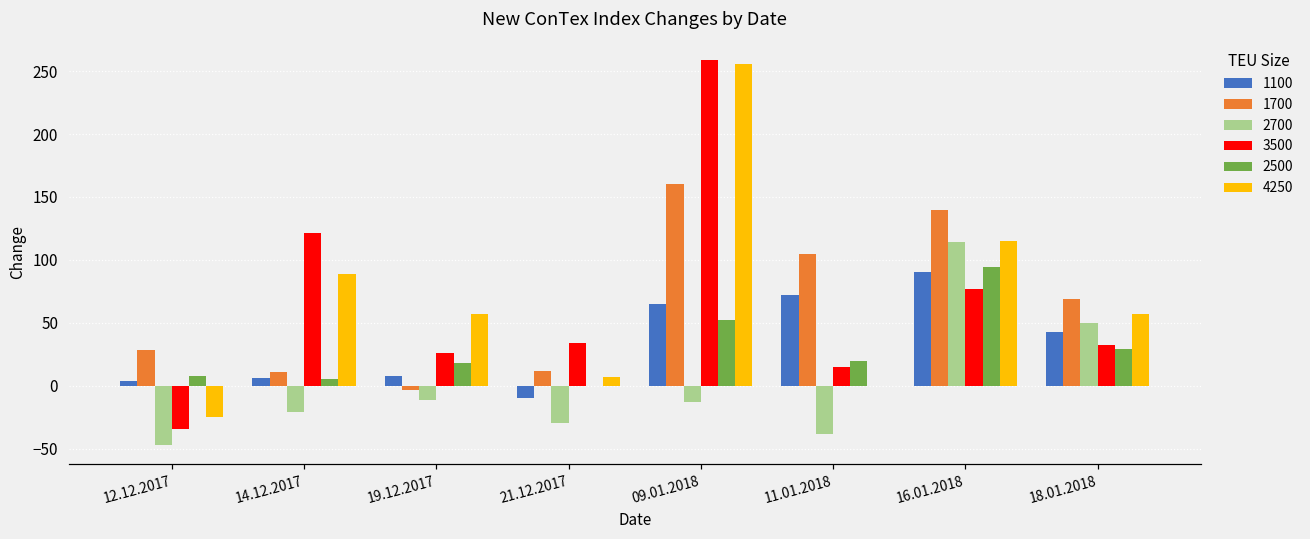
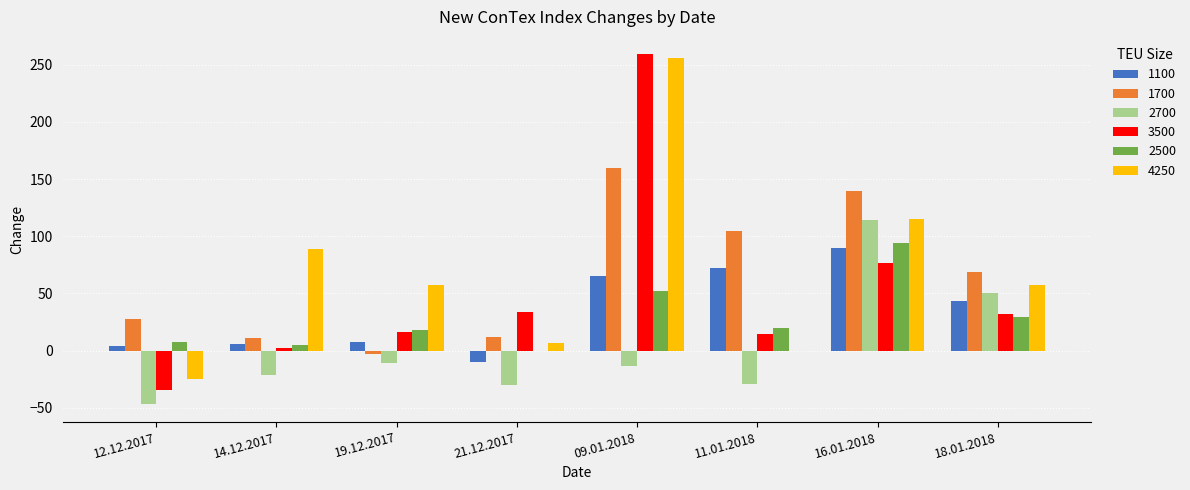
3500, 14.12.2017: 121 -> 2
3500, 19.12.2017: 26 -> 16
2700, 11.01.2018: -38 -> -29
